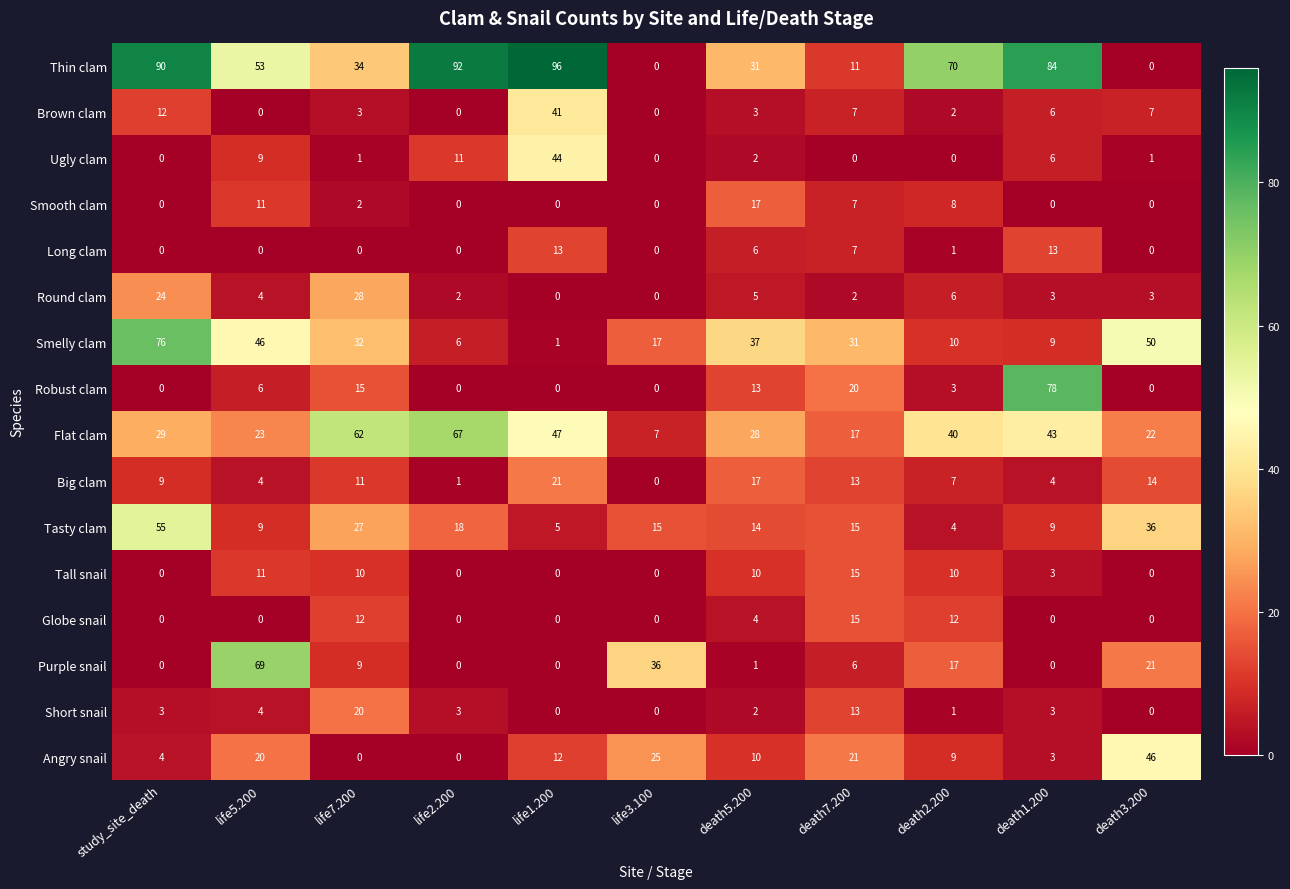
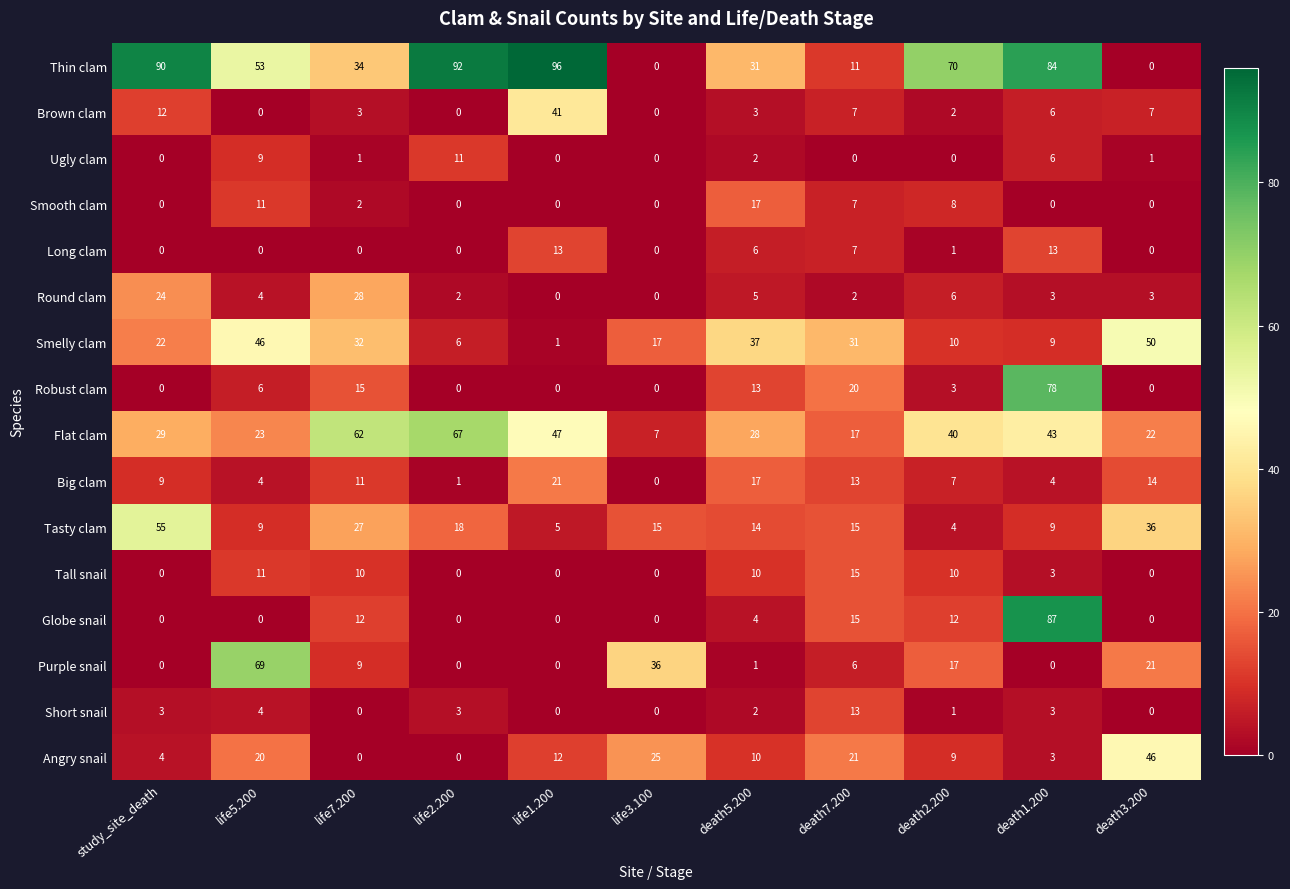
Ugly clam, life1.200: 44 -> 0
Smelly clam, study_site_death: 76 -> 22
Globe snail, death1.200: 0 -> 87
Short snail, life7.200: 20 -> 0
